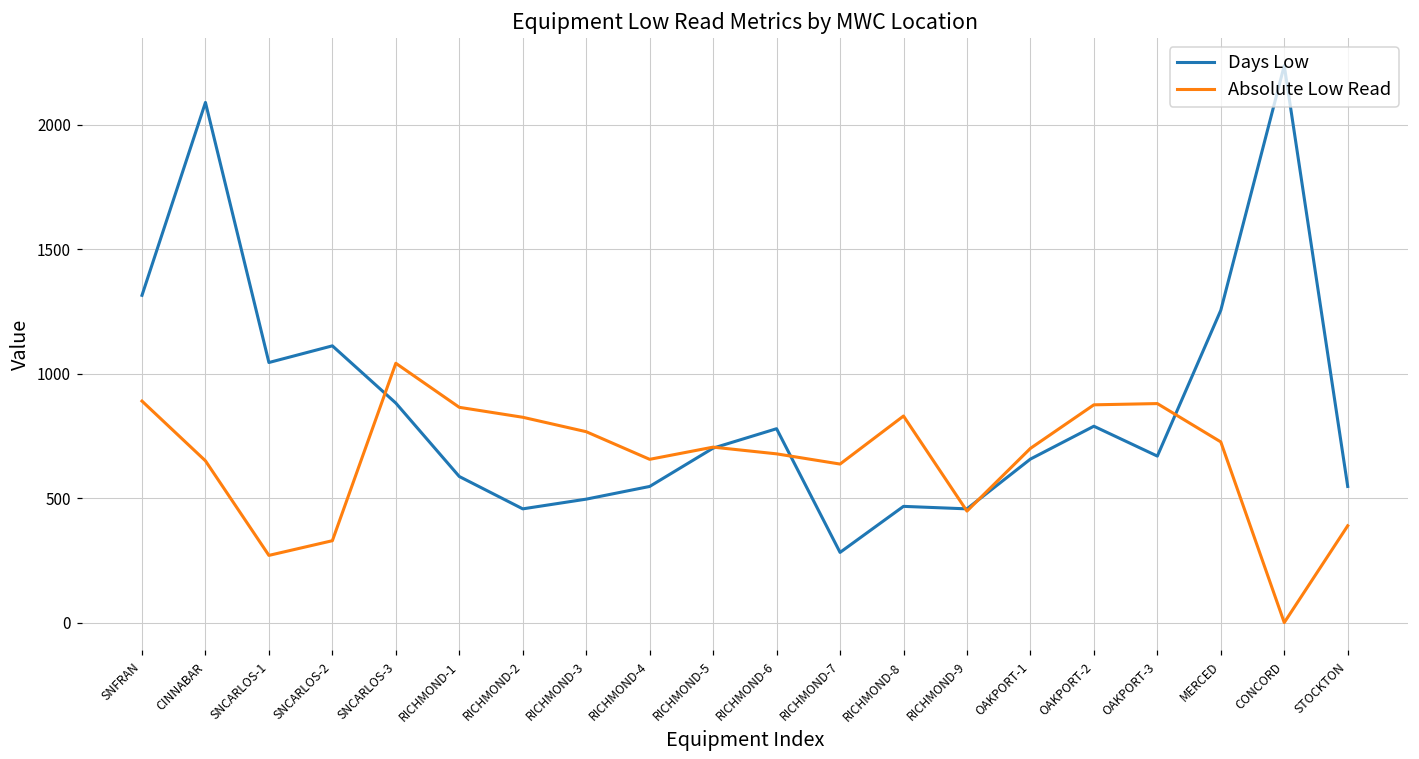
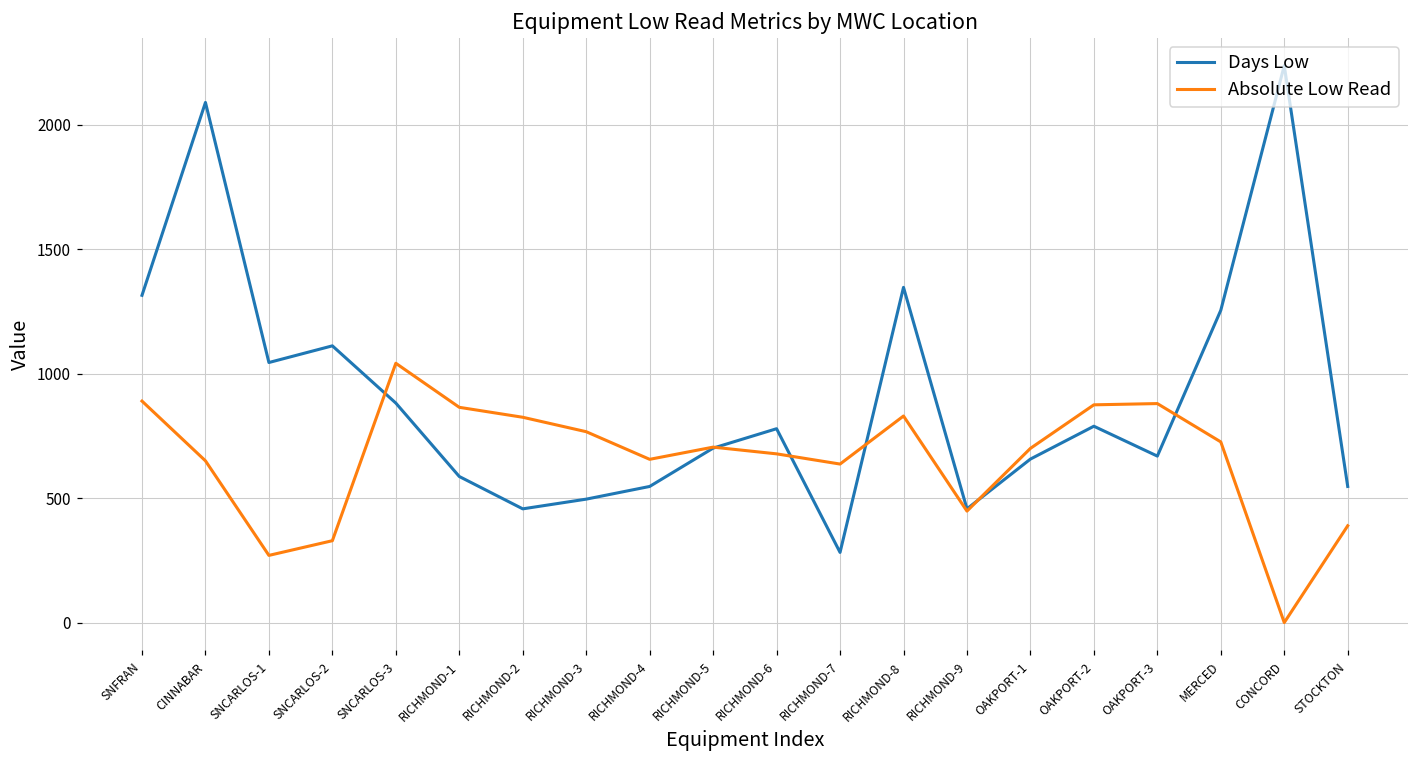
Days Low, RICHMOND-8: 470 -> 1350
